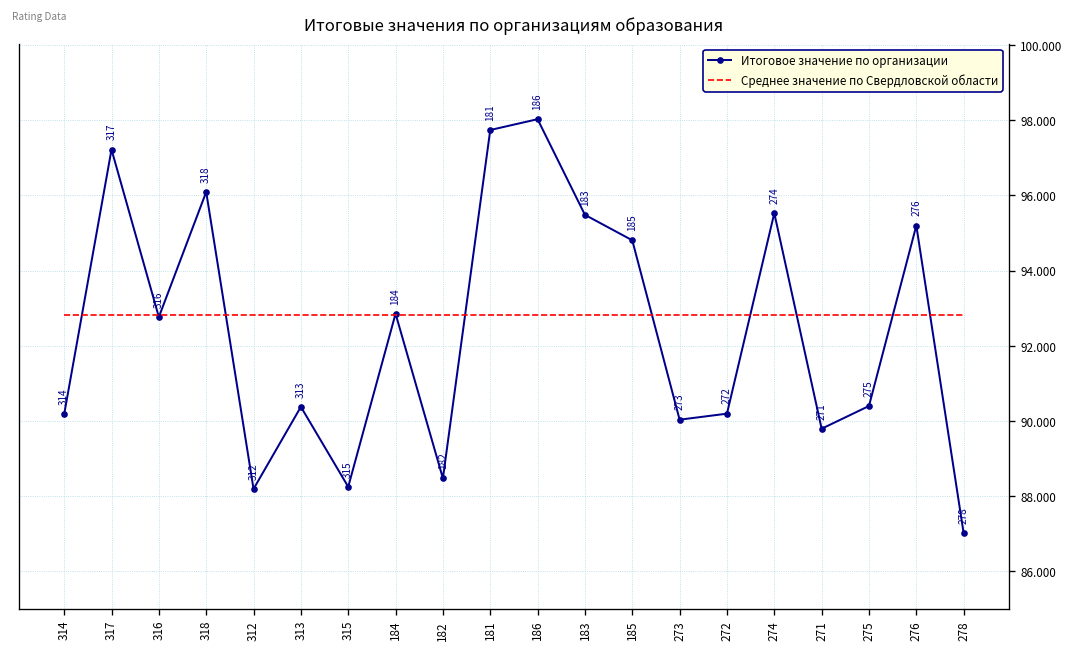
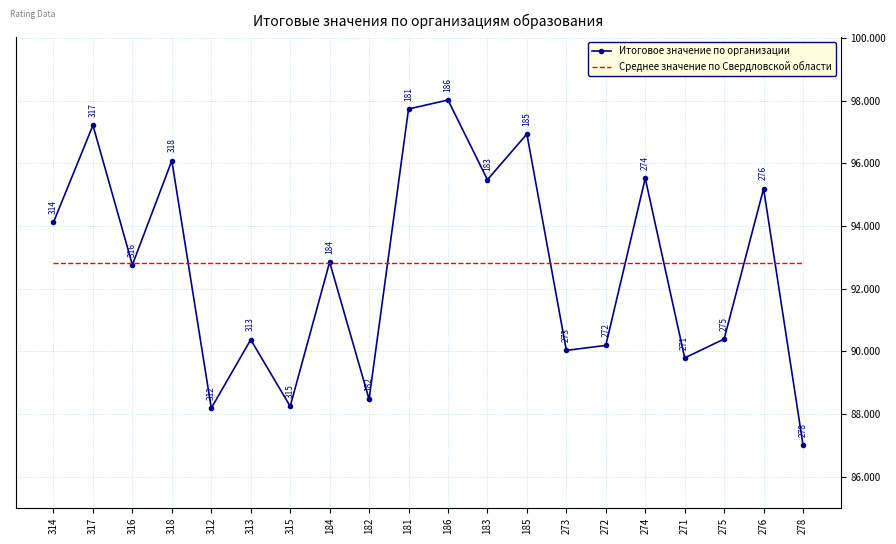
Итоговое значение по организации, 314: 90.2 -> 94.1
Итоговое значение по организации, 185: 94.8 -> 96.9
